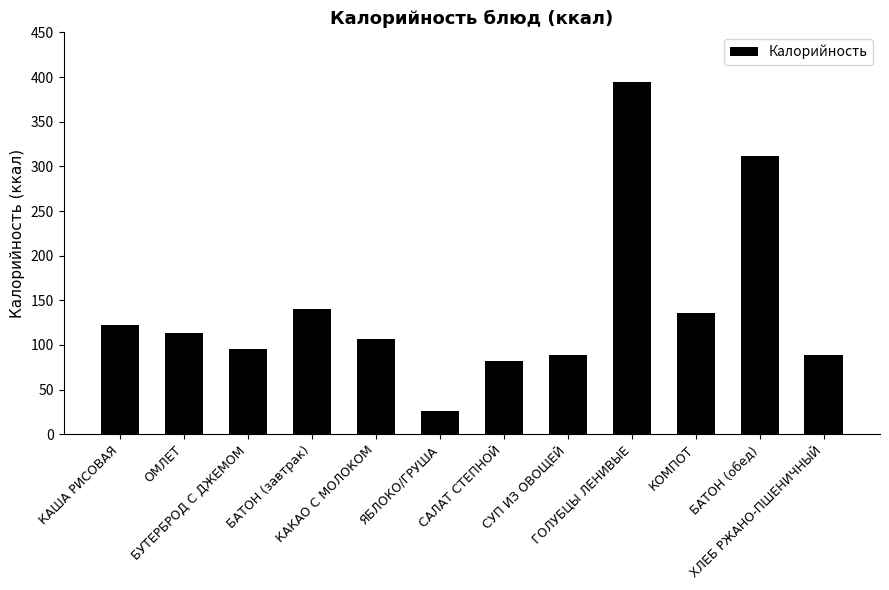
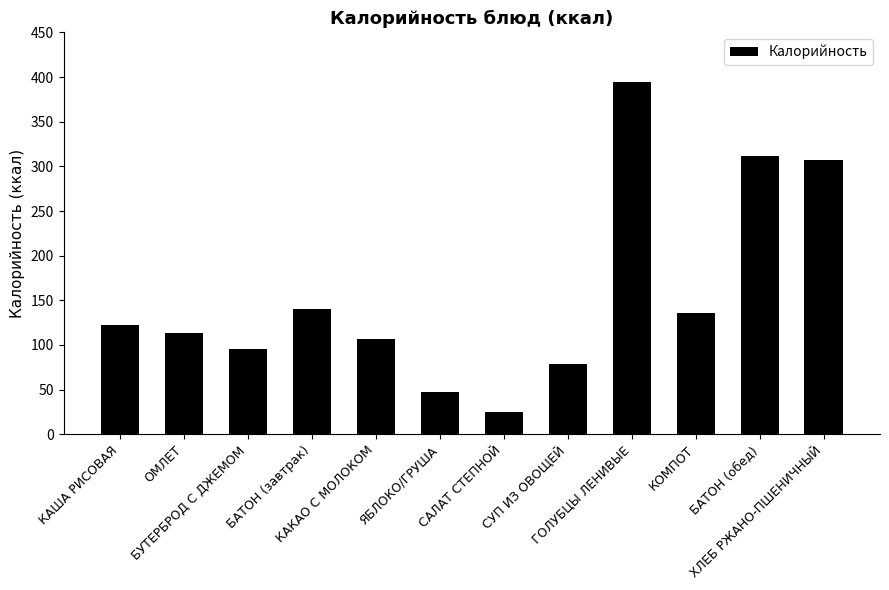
ЯБЛОКО/ГРУША: 30 -> 50
САЛАТ СТЕПНОЙ: 80 -> 20
СУП ИЗ ОВОЩЕЙ: 90 -> 80
ХЛЕБ РЖАНО-ПШЕНИЧНЫЙ: 90 -> 310
